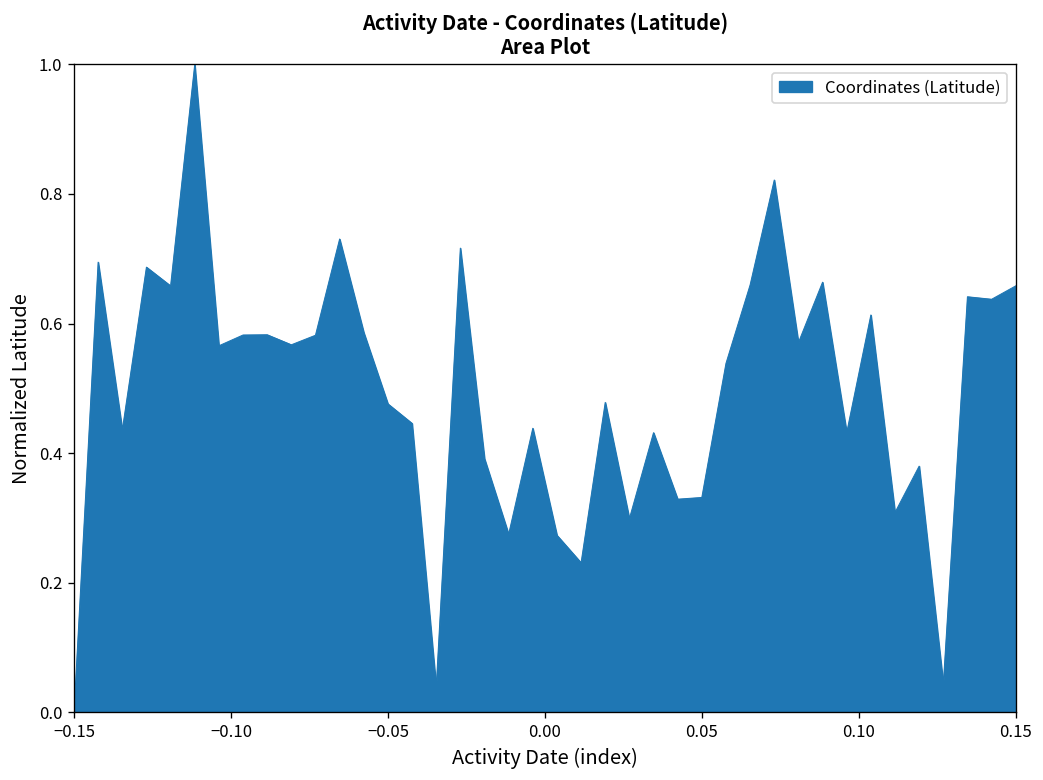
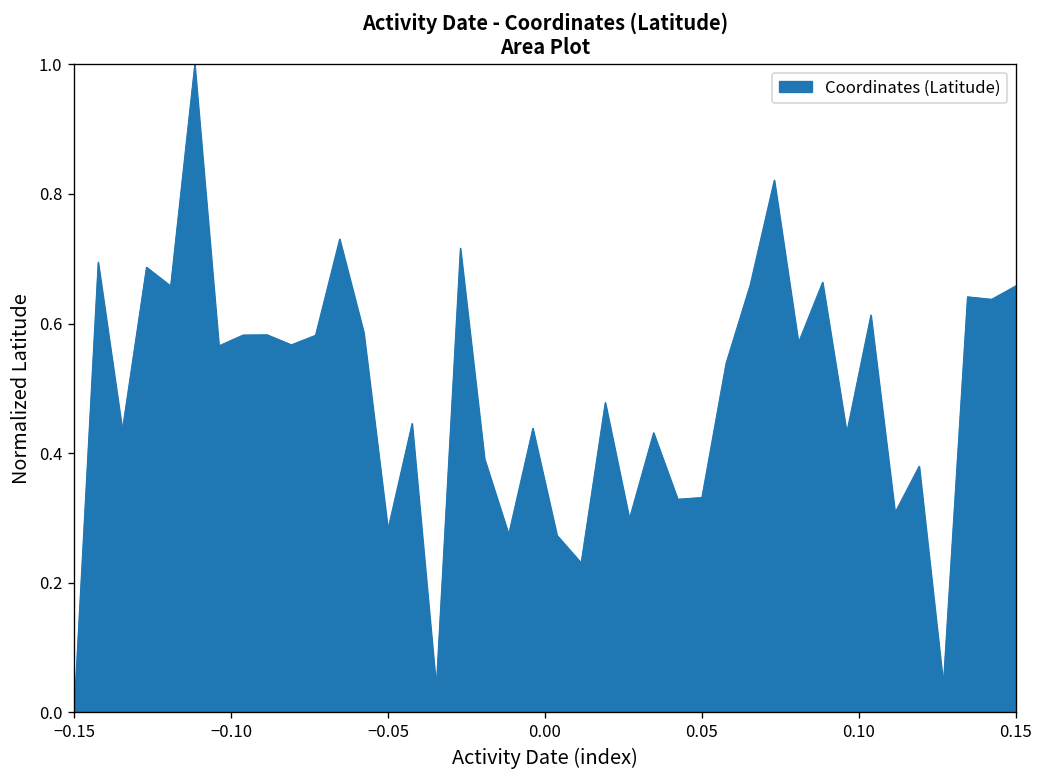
−0.05: 0.48 -> 0.28
